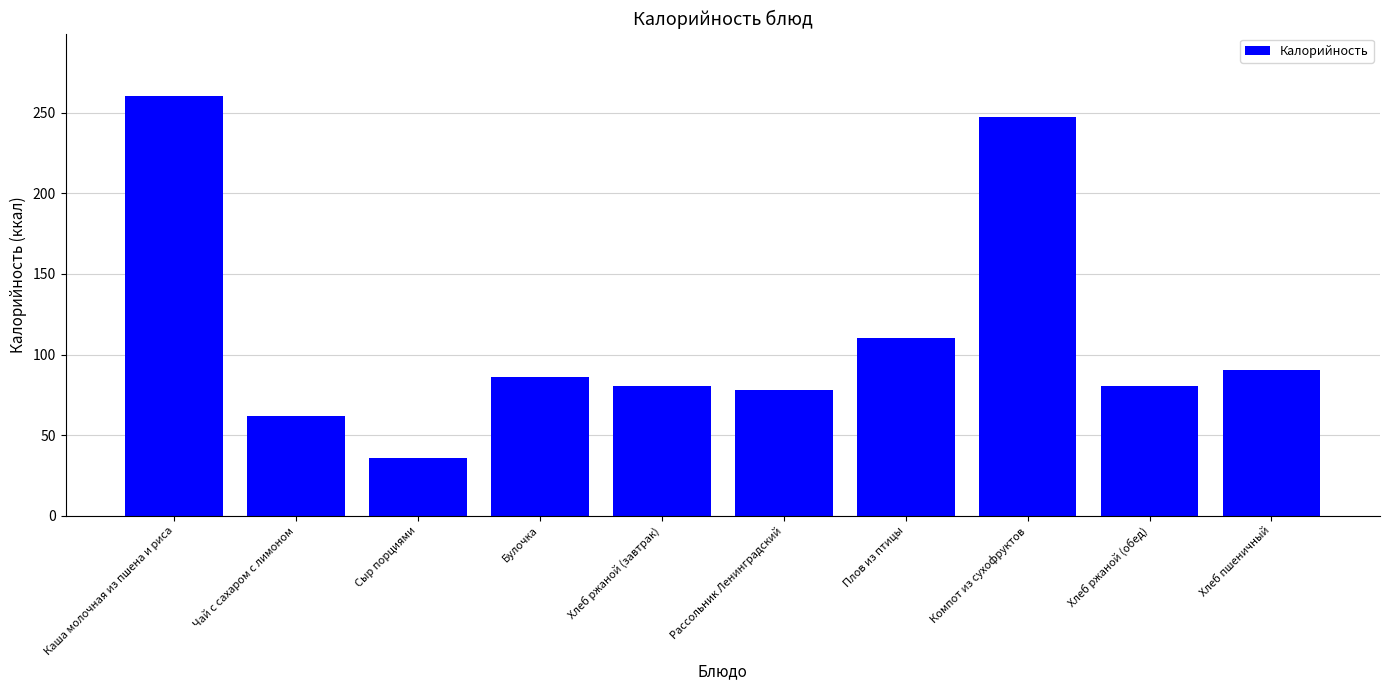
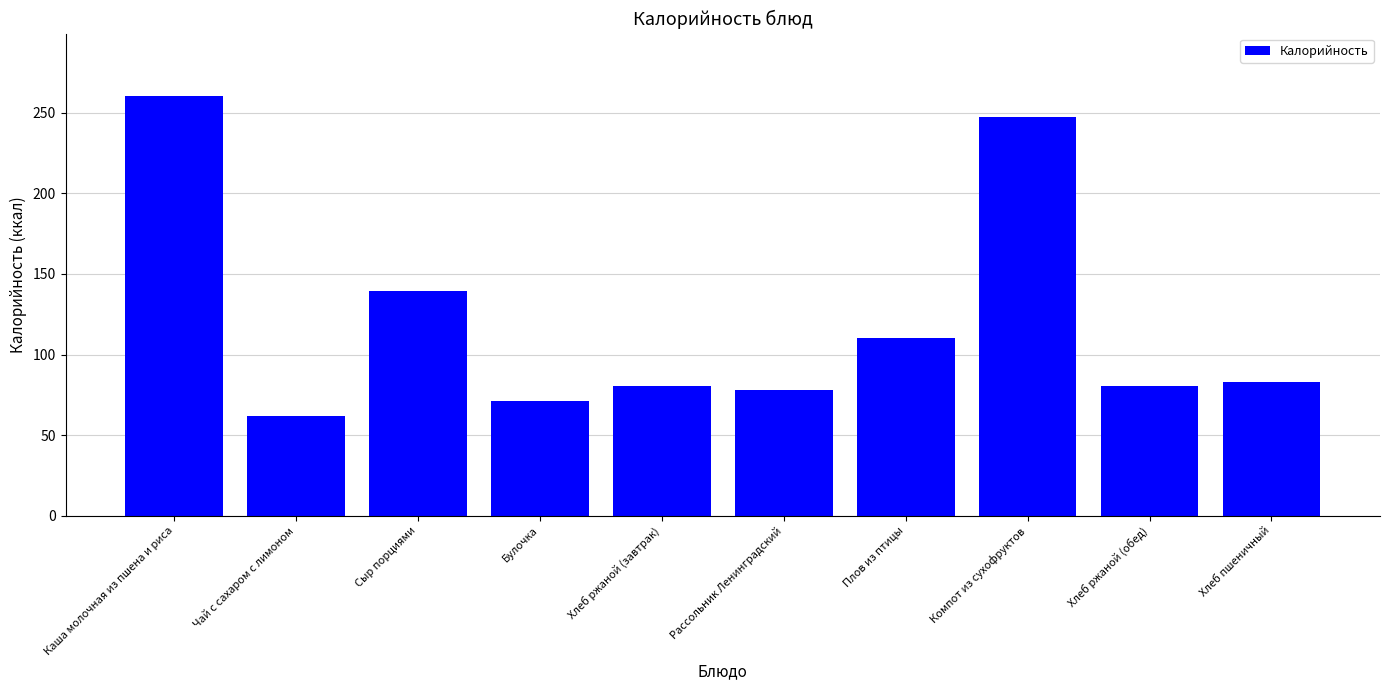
Сыр порциями: 36 -> 139
Булочка: 86 -> 71
Хлеб пшеничный: 90 -> 83
